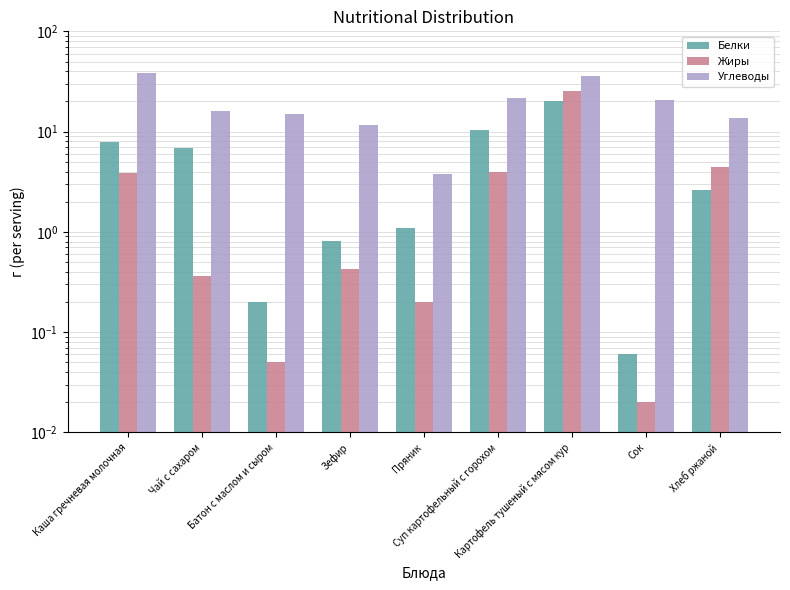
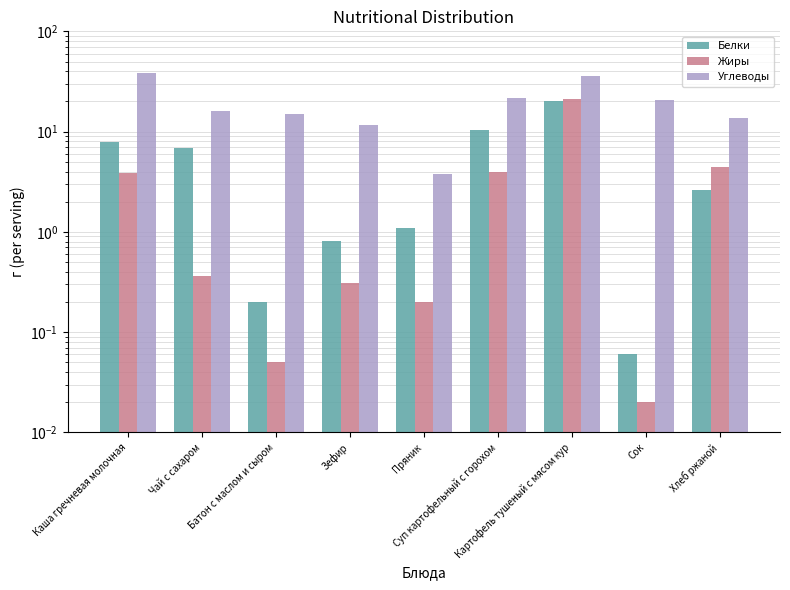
Жиры, Зефир: 0.43 -> 0.31
Жиры, Картофель тушеный с мясом кур: 26 -> 21
